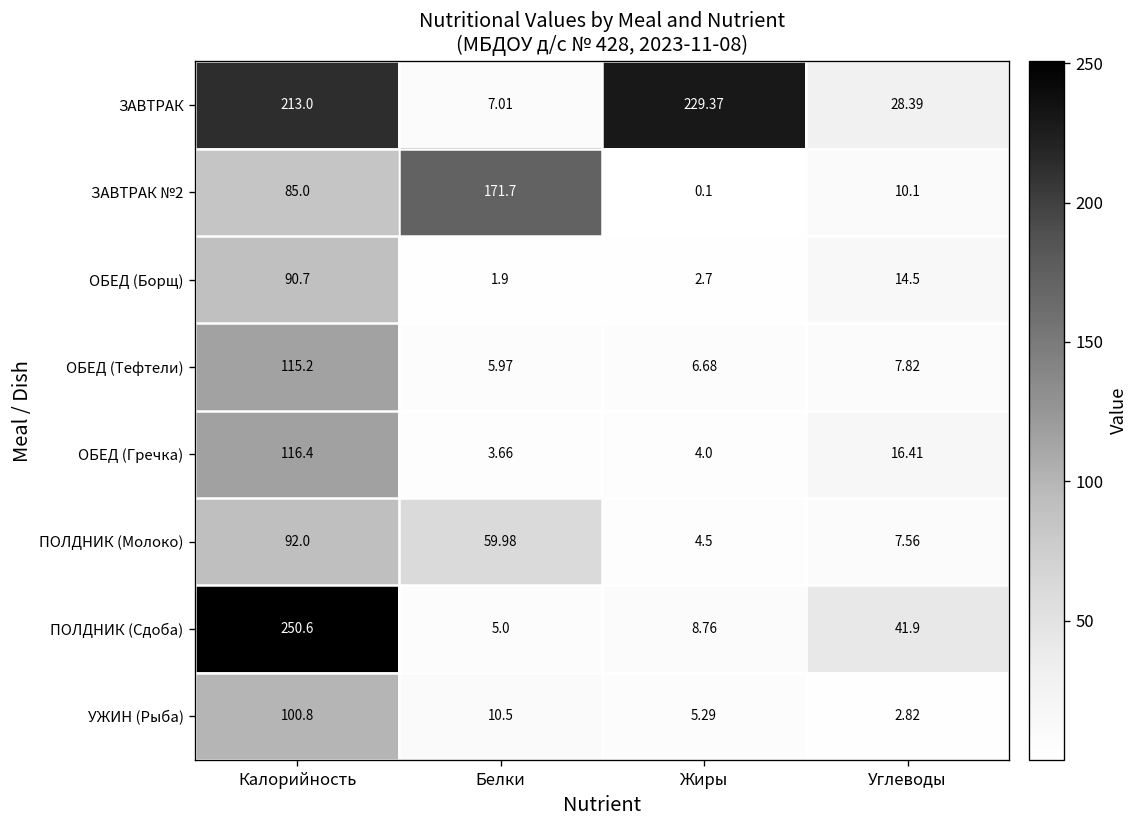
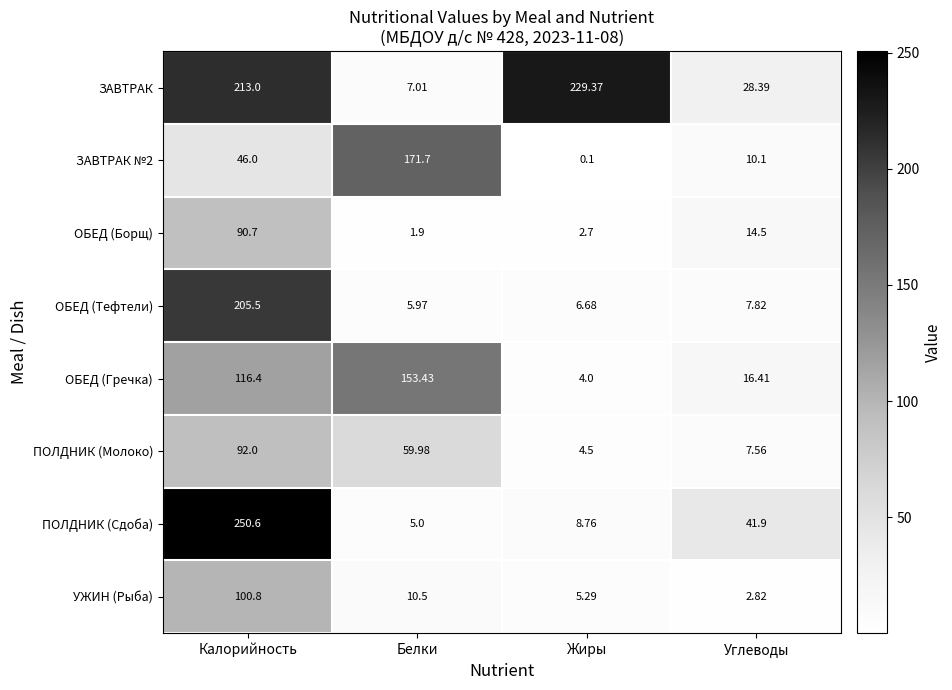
ЗАВТРАК №2, Калорийность: 85.0 -> 46.0
ОБЕД (Тефтели), Калорийность: 115.2 -> 205.5
ОБЕД (Гречка), Белки: 3.66 -> 153.43
